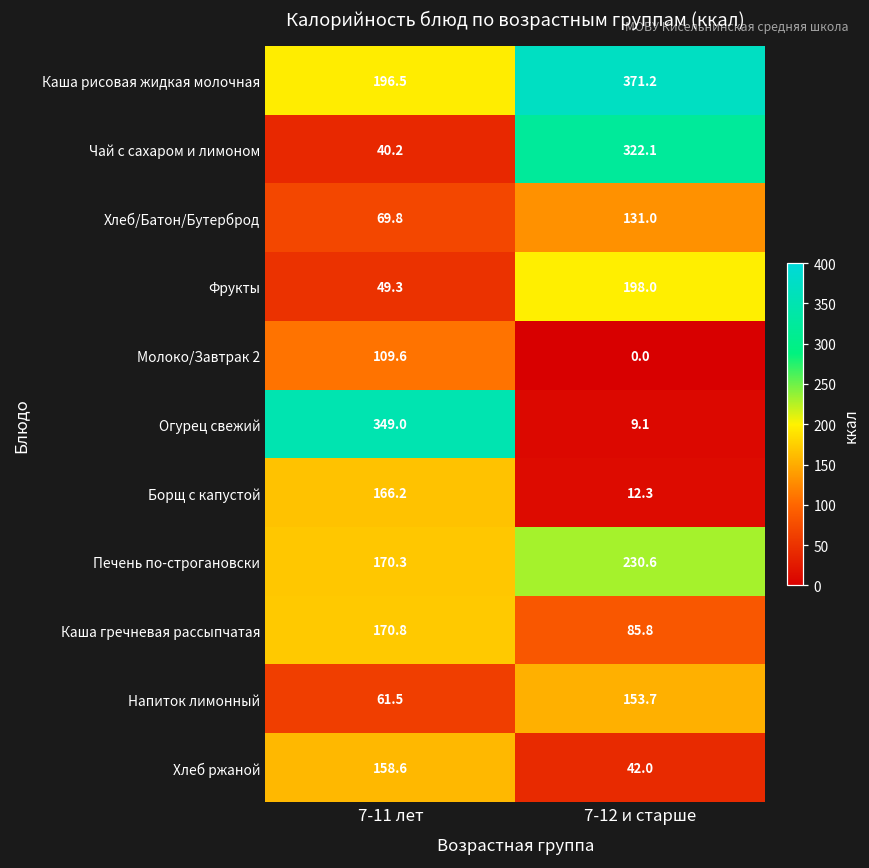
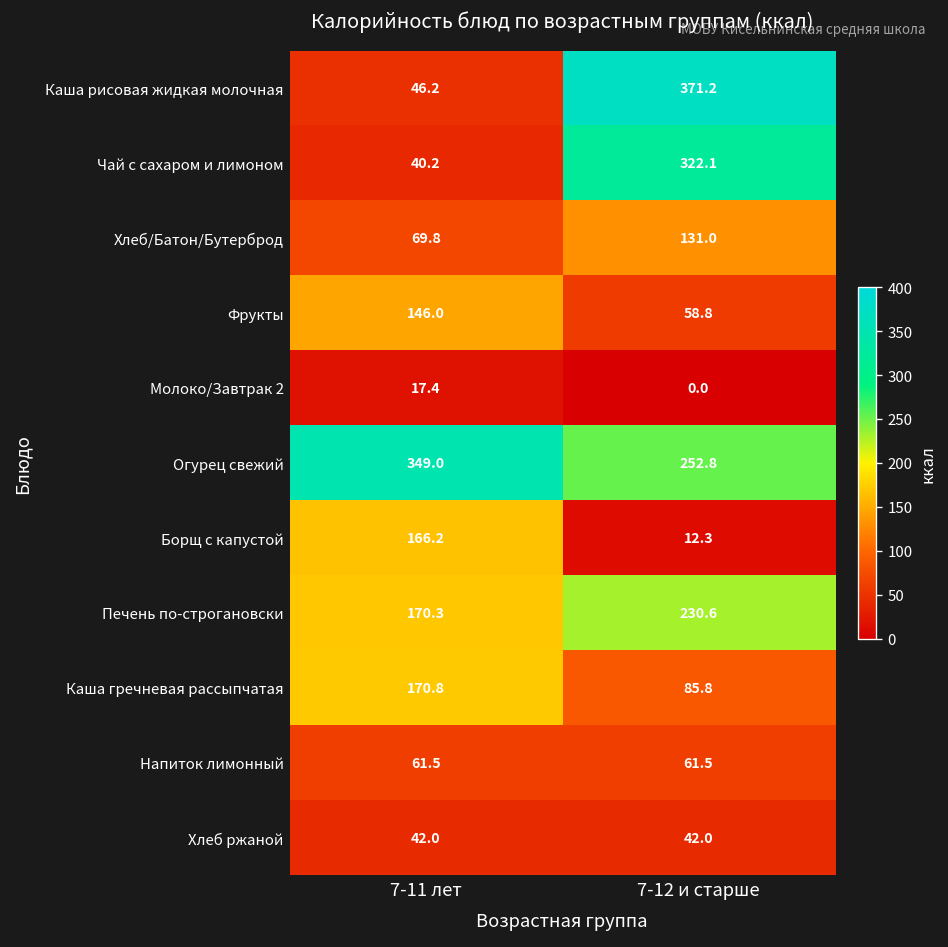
Каша рисовая жидкая молочная, 7-11 лет: 196.5 -> 46.2
Фрукты, 7-11 лет: 49.3 -> 146.0
Фрукты, 7-12 и старше: 198.0 -> 58.8
Молоко/Завтрак 2, 7-11 лет: 109.6 -> 17.4
Огурец свежий, 7-12 и старше: 9.1 -> 252.8
Напиток лимонный, 7-12 и старше: 153.7 -> 61.5
Хлеб ржаной, 7-11 лет: 158.6 -> 42.0
